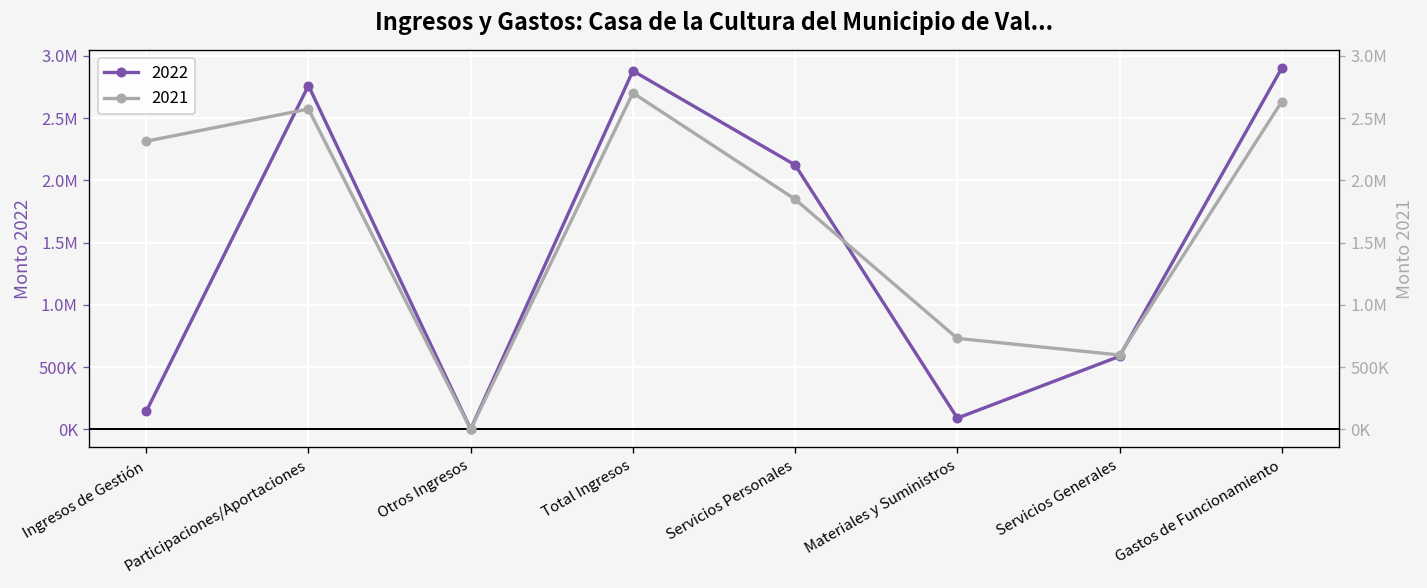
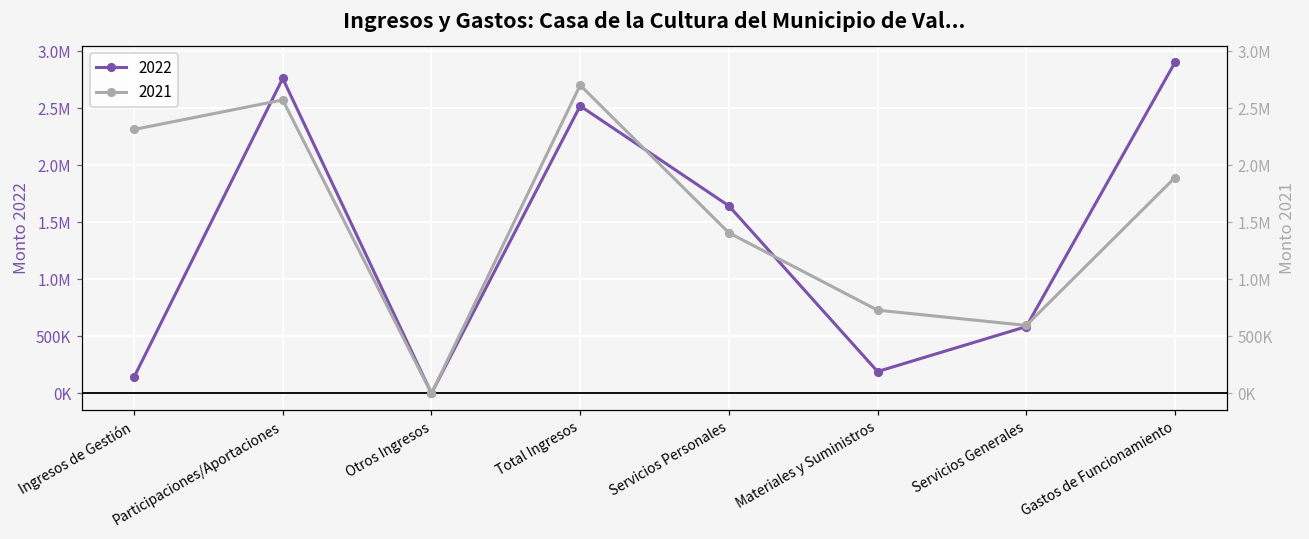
2022, Total Ingresos: 2880000 -> 2520000
2022, Servicios Personales: 2120000 -> 1640000
2021, Servicios Personales: 1850000 -> 1410000
2022, Materiales y Suministros: 90000 -> 190000
2021, Gastos de Funcionamiento: 2630000 -> 1890000
